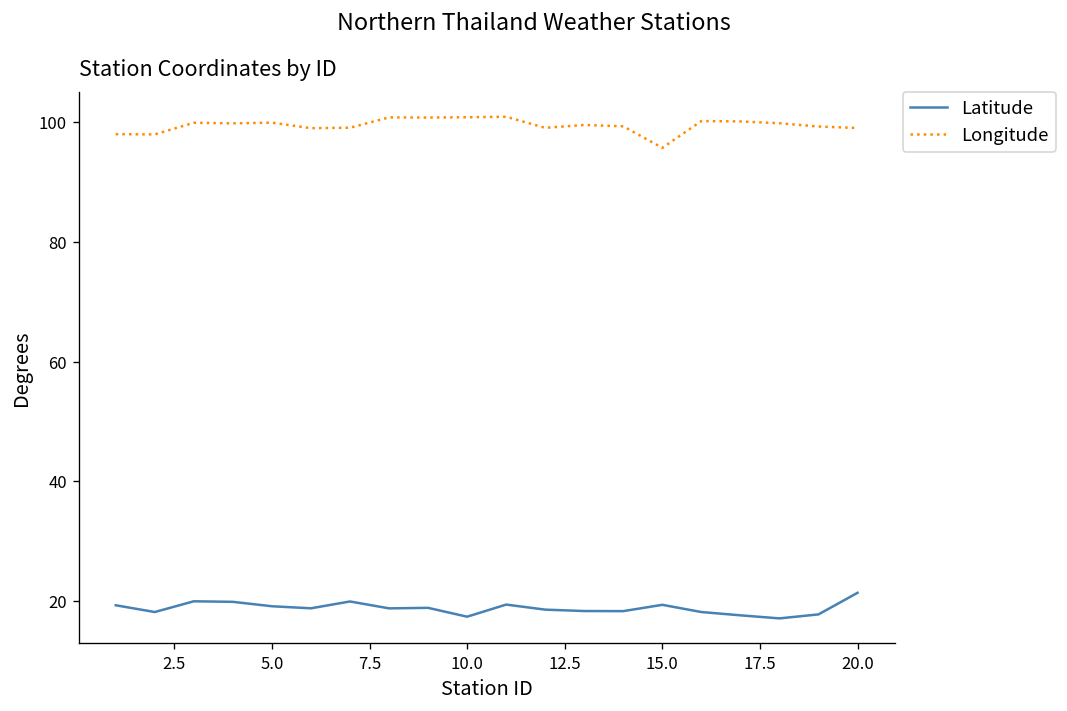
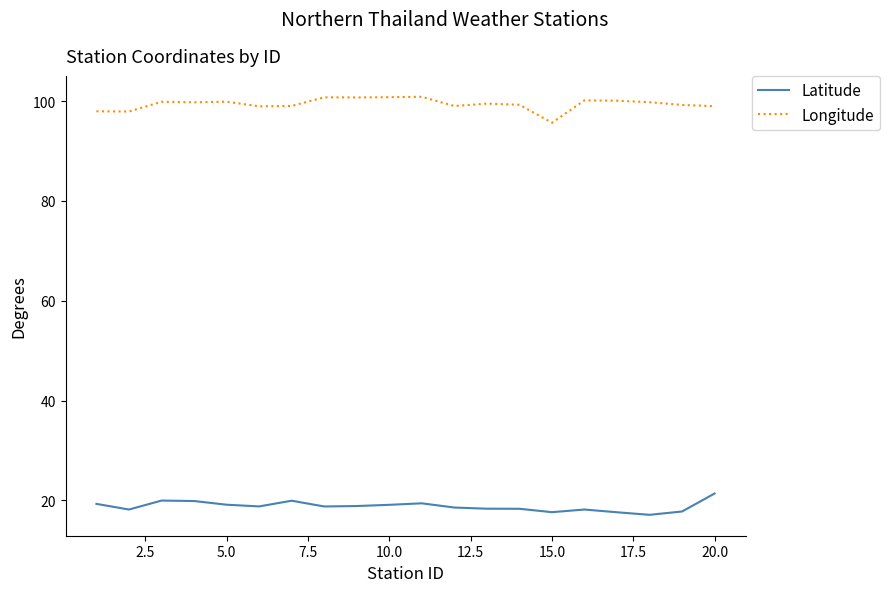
Latitude, 10.0: 17 -> 19
Latitude, 15.0: 19 -> 18
